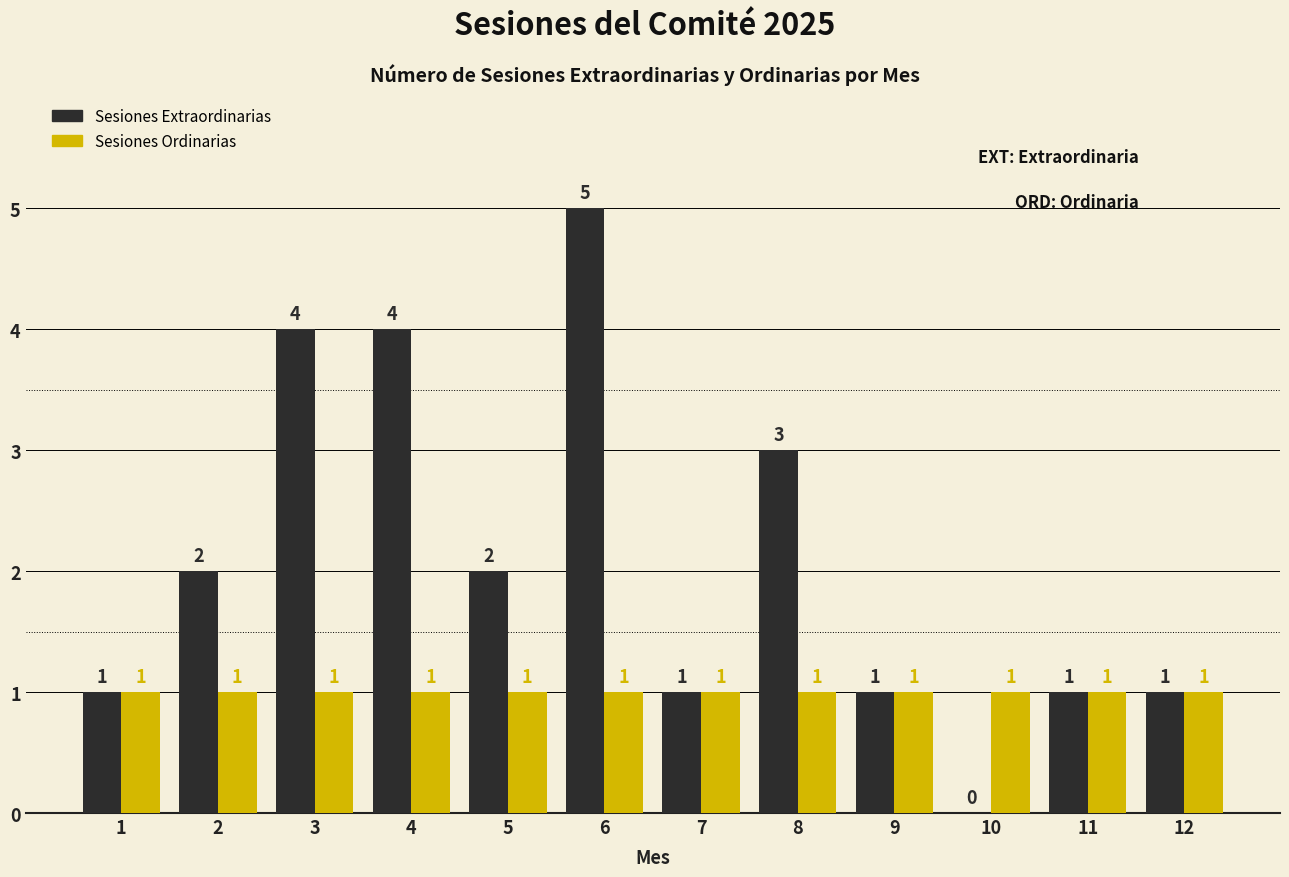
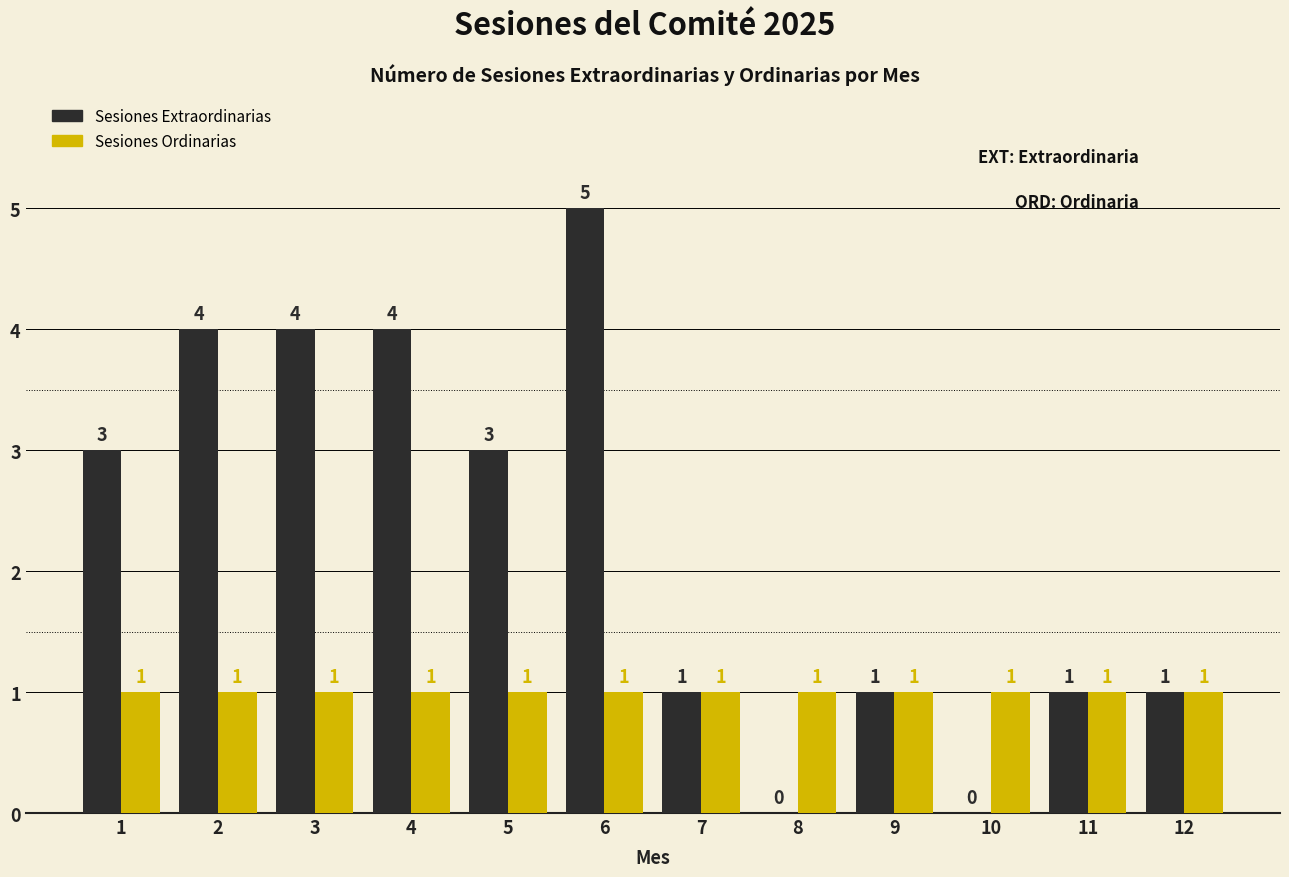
Sesiones Extraordinarias, 1: 1 -> 3
Sesiones Extraordinarias, 2: 2 -> 4
Sesiones Extraordinarias, 5: 2 -> 3
Sesiones Extraordinarias, 8: 3 -> 0
